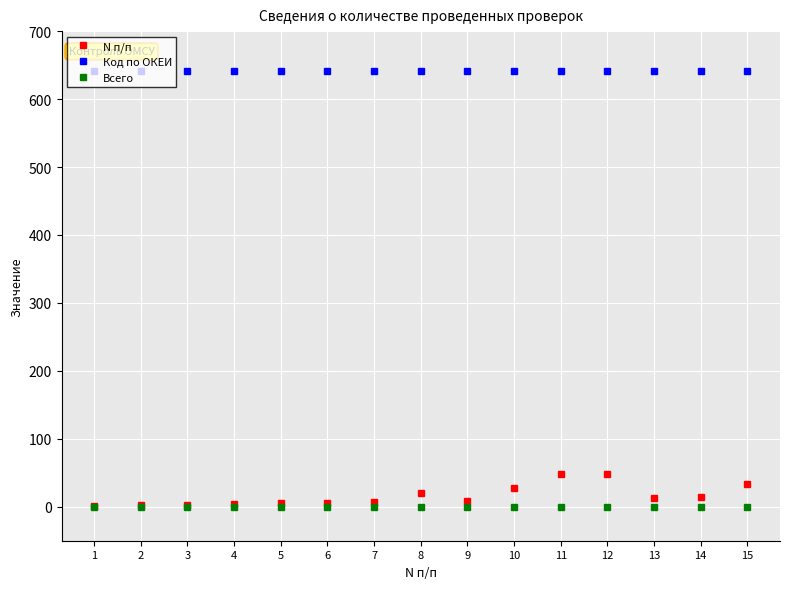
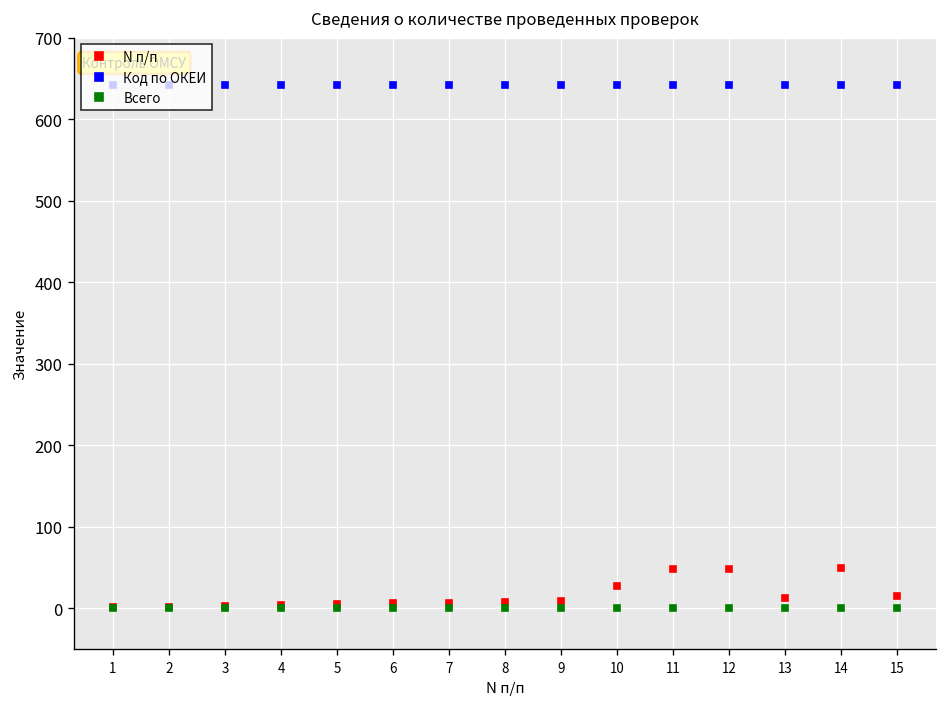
N п/п, 8: 20 -> 10
N п/п, 14: 10 -> 50
N п/п, 15: 30 -> 20
